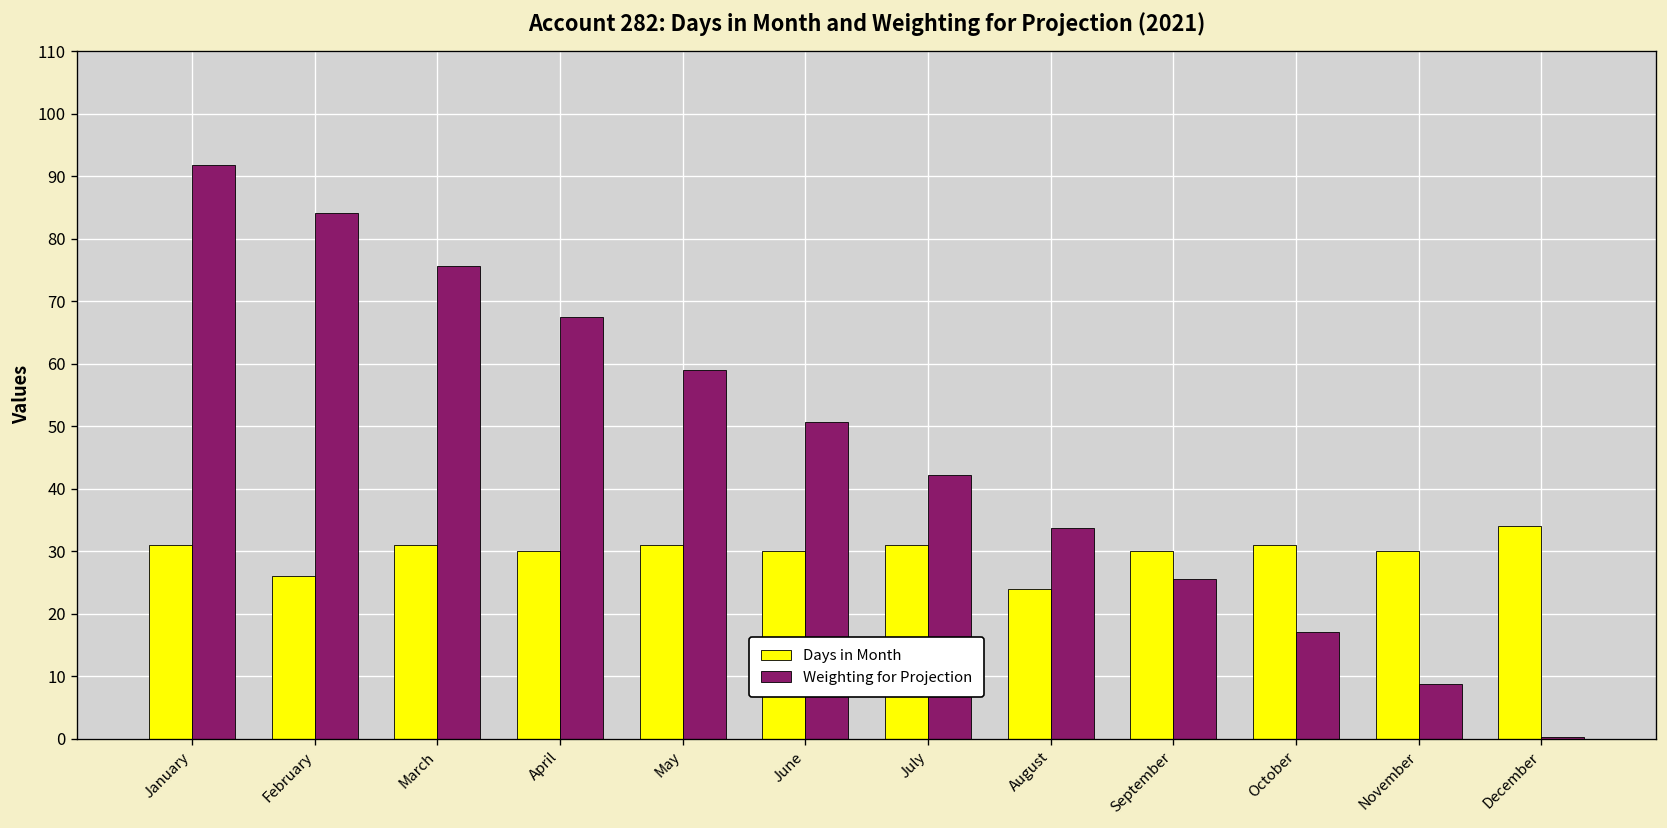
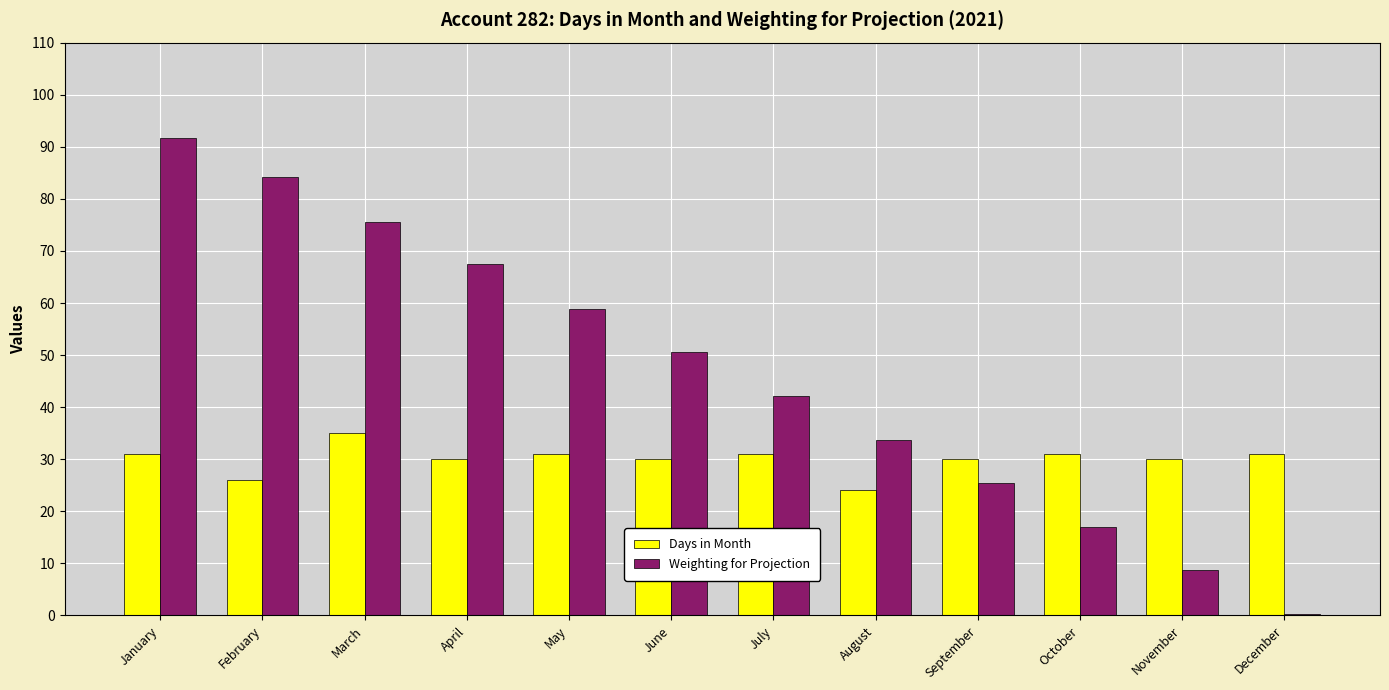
Days in Month, March: 31 -> 35
Days in Month, December: 34 -> 31
